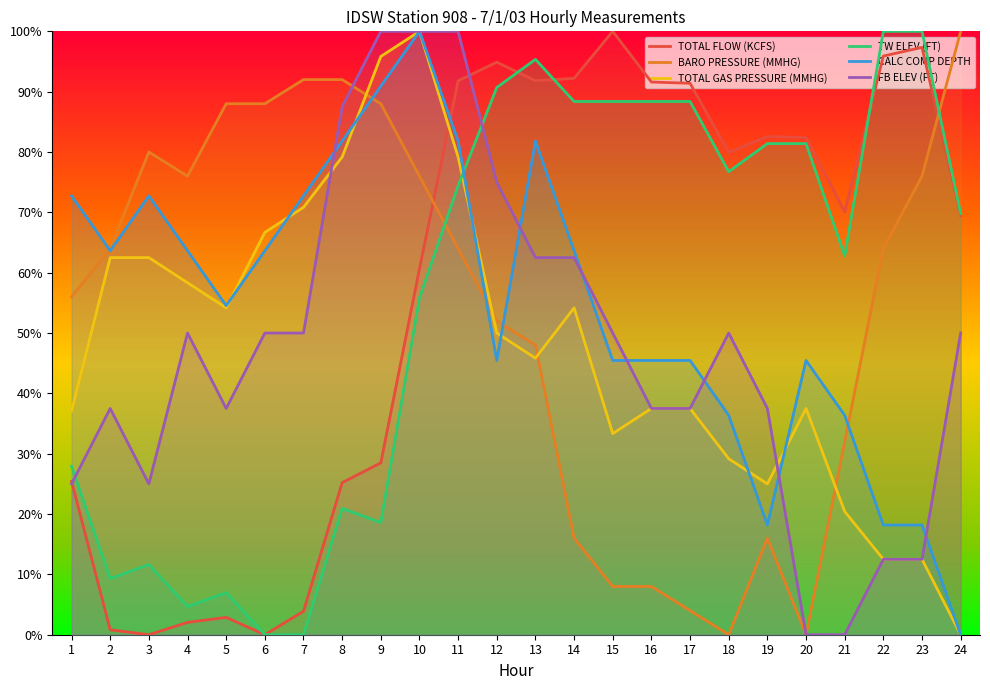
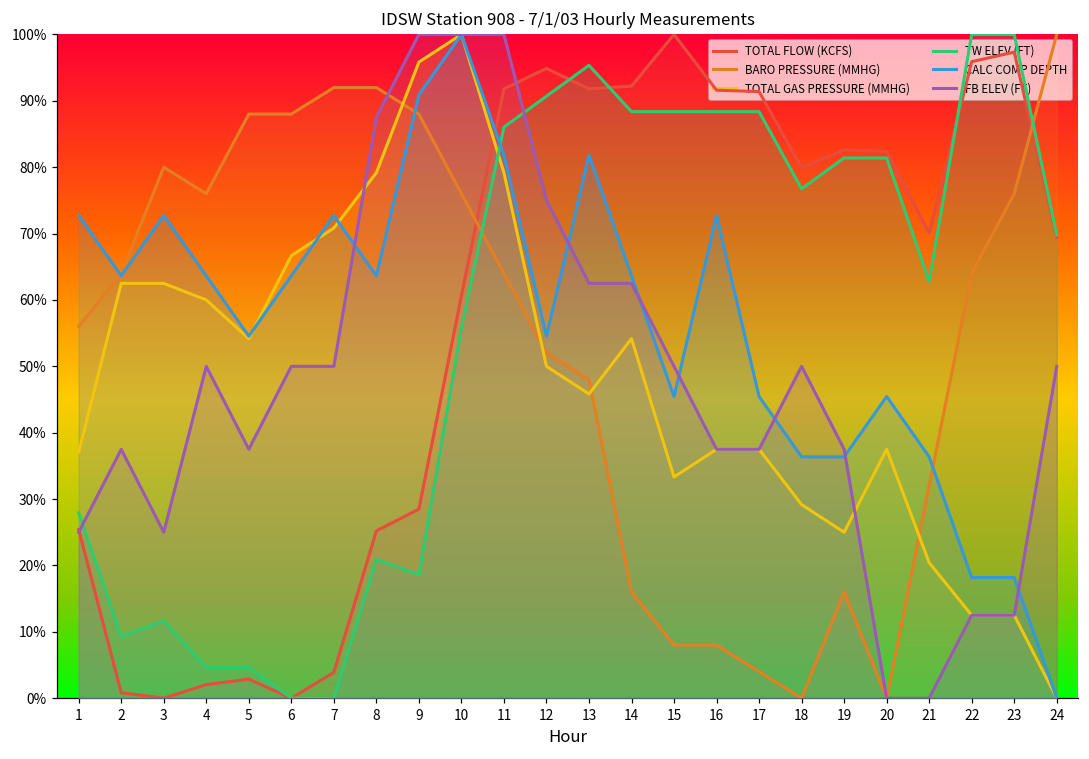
TOTAL GAS PRESSURE (MMHG), 4: 58% -> 60%
TW ELEV (FT), 5: 7% -> 5%
CALC COMP DEPTH, 8: 82% -> 64%
TW ELEV (FT), 11: 74% -> 86%
CALC COMP DEPTH, 12: 45% -> 55%
CALC COMP DEPTH, 16: 45% -> 73%
CALC COMP DEPTH, 19: 18% -> 36%
